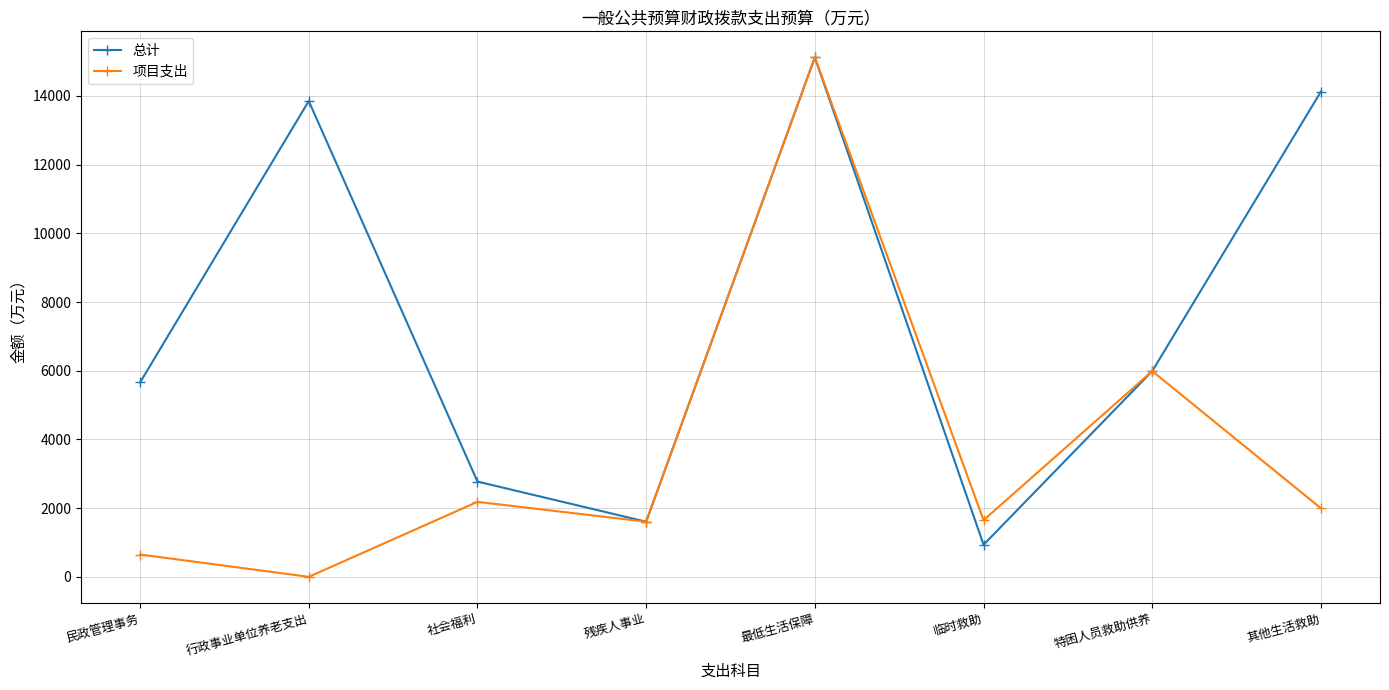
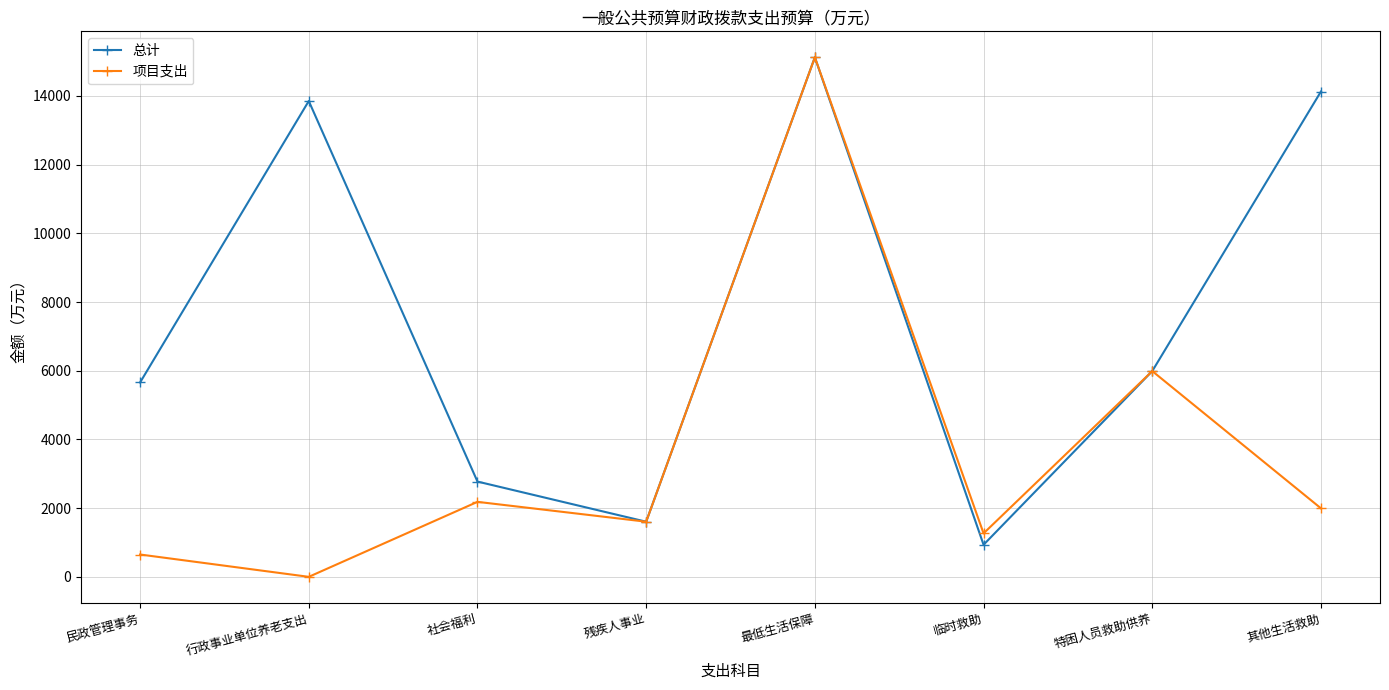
项目支出, 临时救助: 1600 -> 1300
